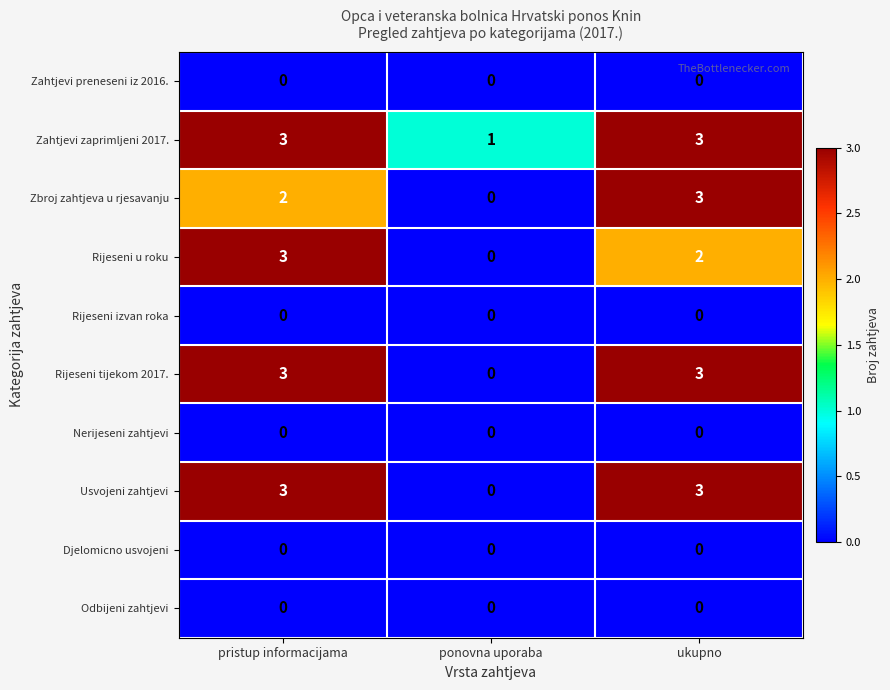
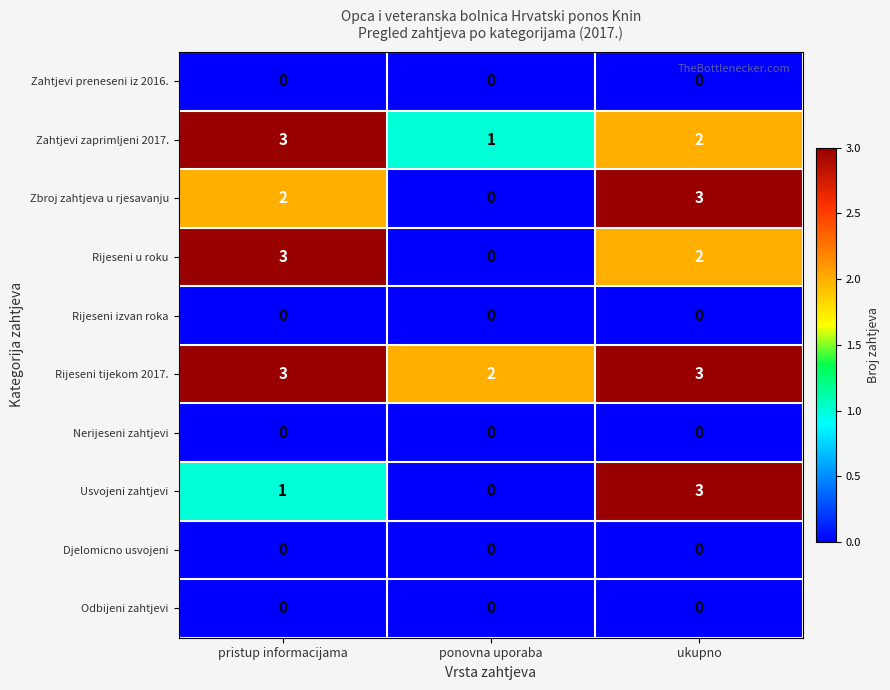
Zahtjevi zaprimljeni 2017., ukupno: 3 -> 2
Rijeseni tijekom 2017., ponovna uporaba: 0 -> 2
Usvojeni zahtjevi, pristup informacijama: 3 -> 1
